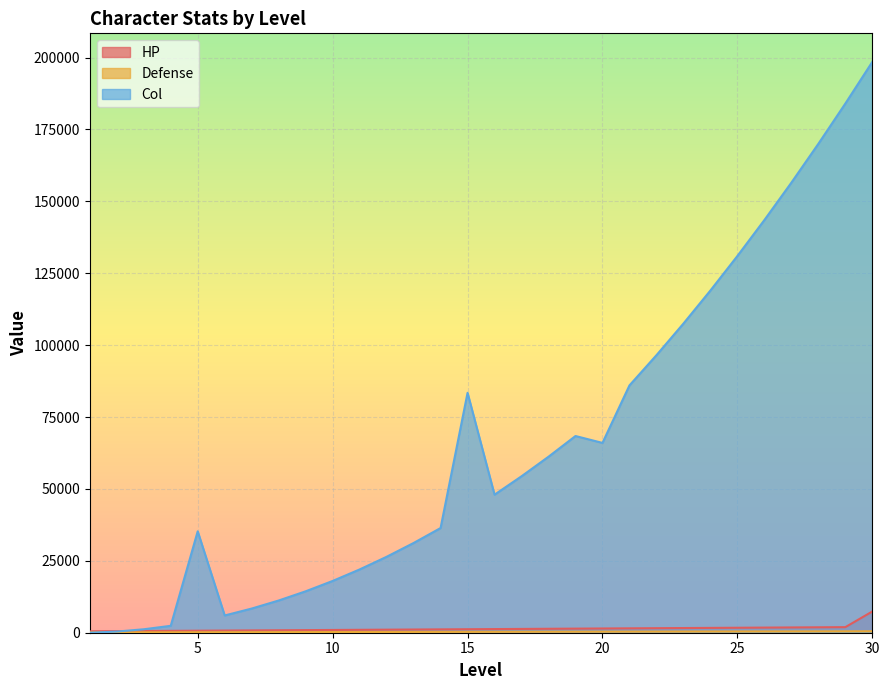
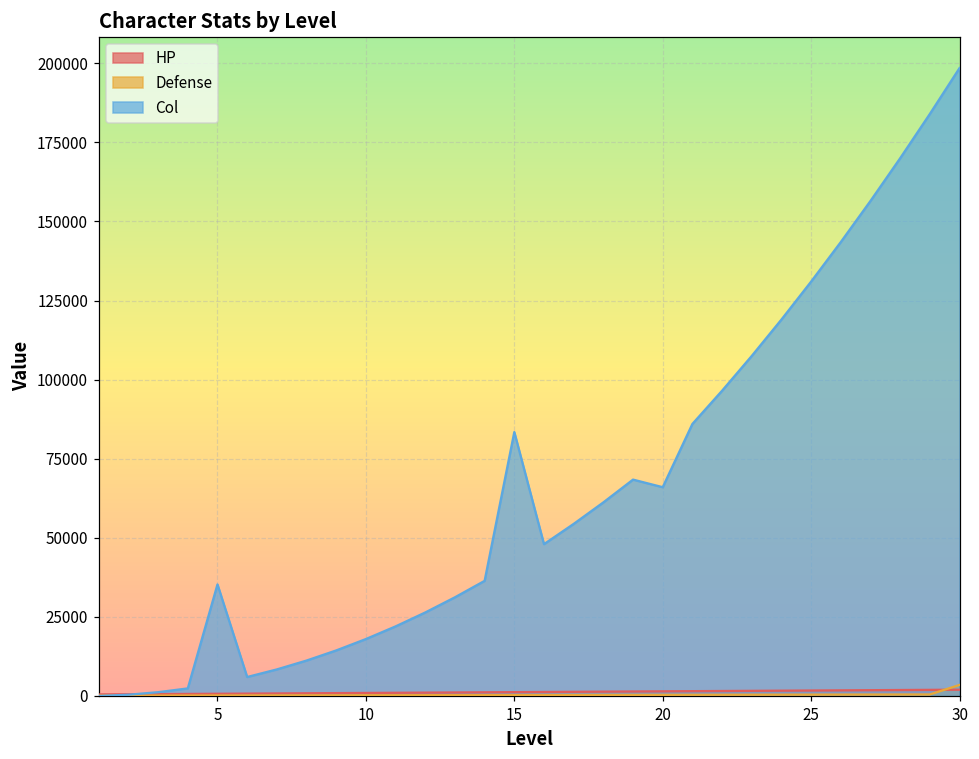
HP, 30: 7000 -> 2000
Defense, 30: 0 -> 3000
